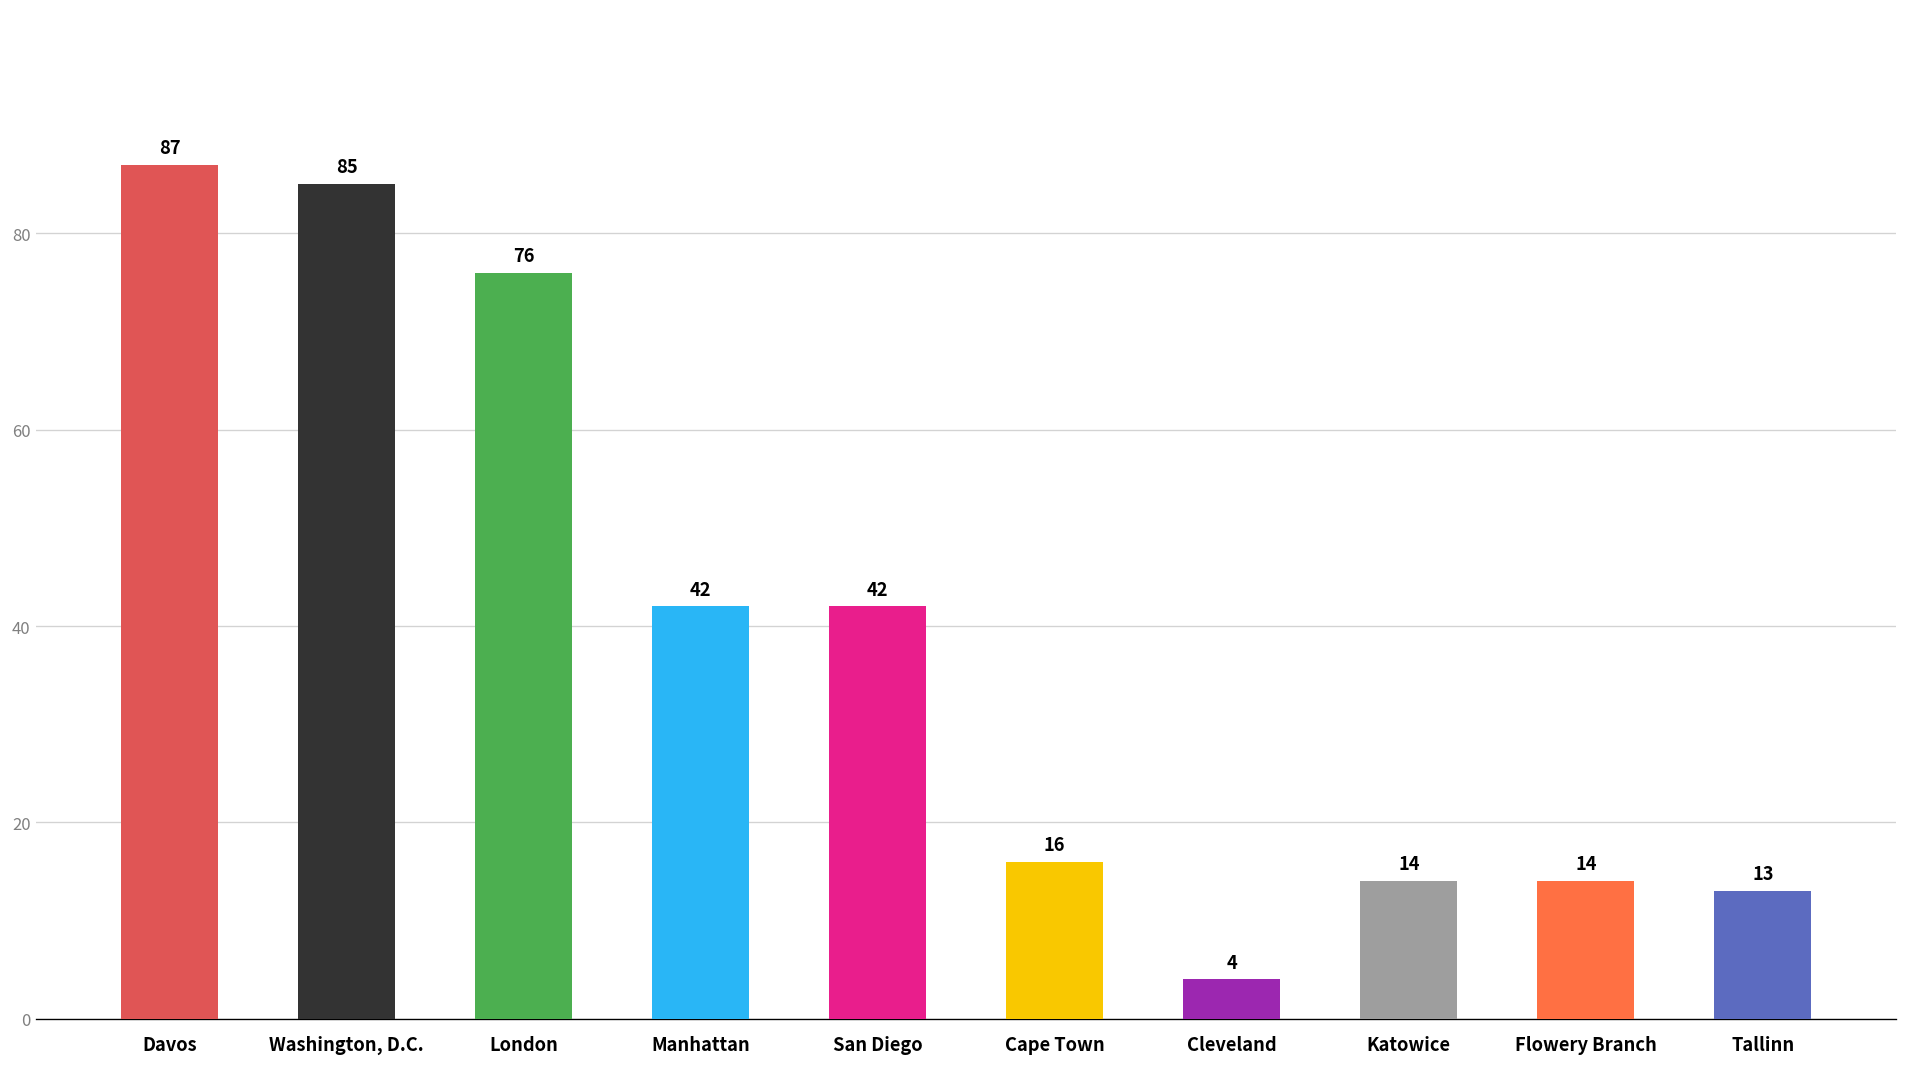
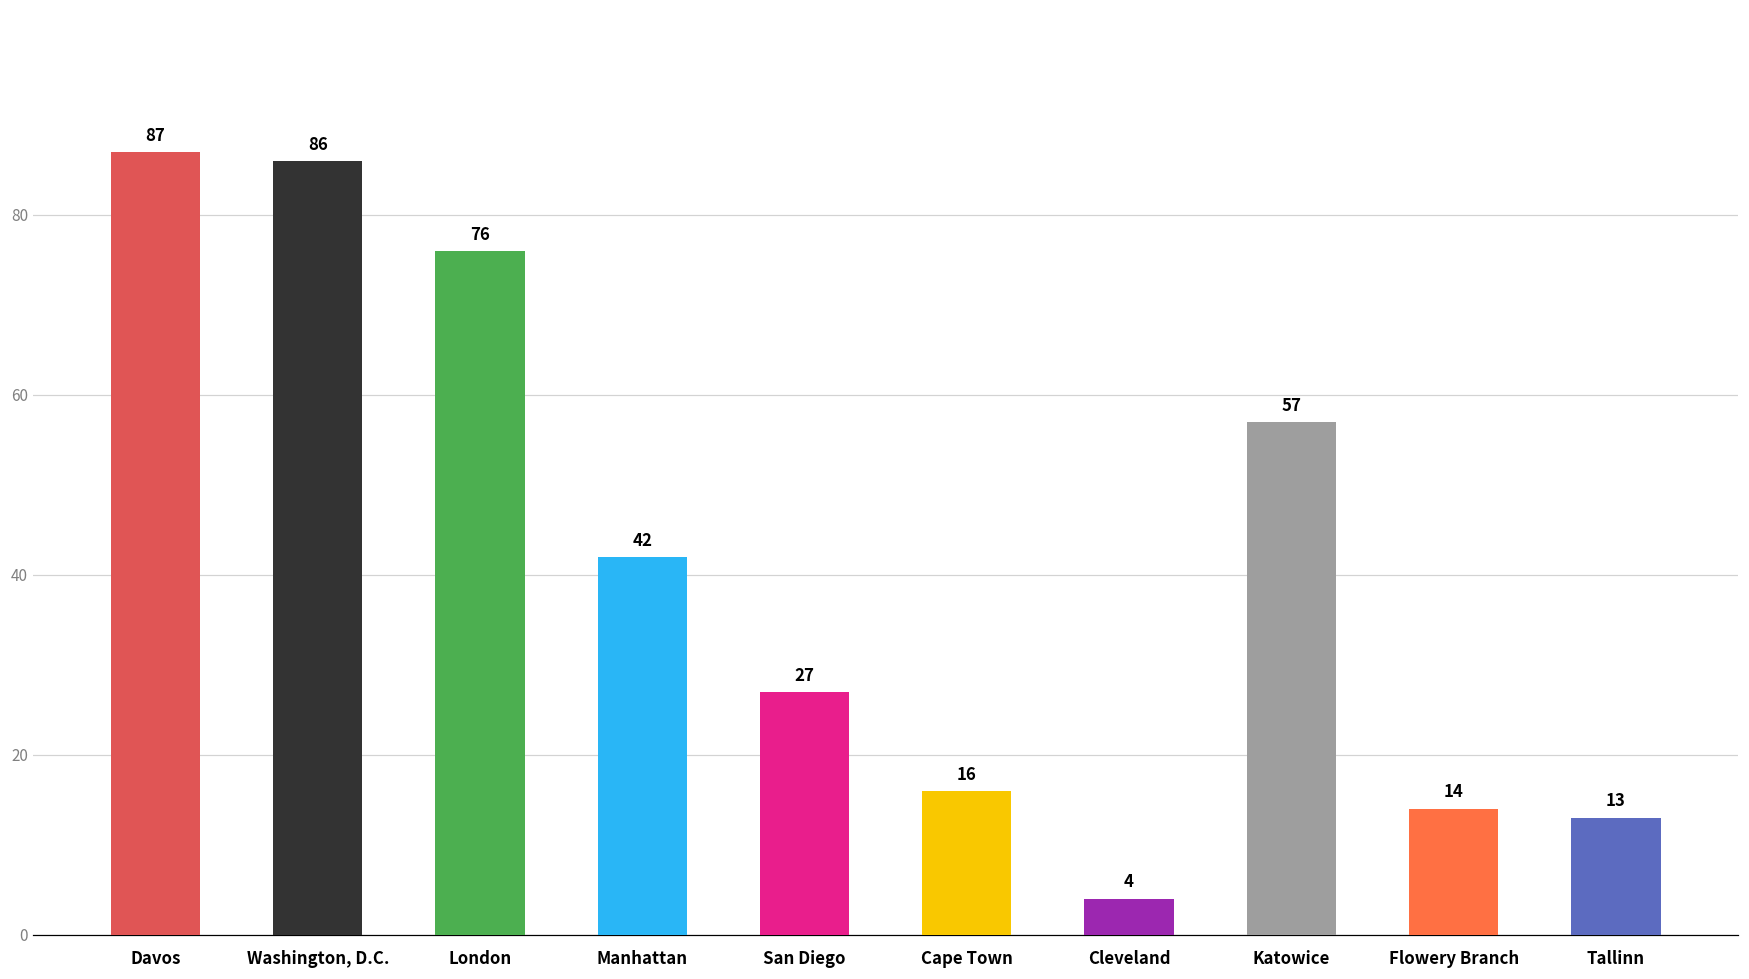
Washington, D.C.: 85 -> 86
San Diego: 42 -> 27
Katowice: 14 -> 57
